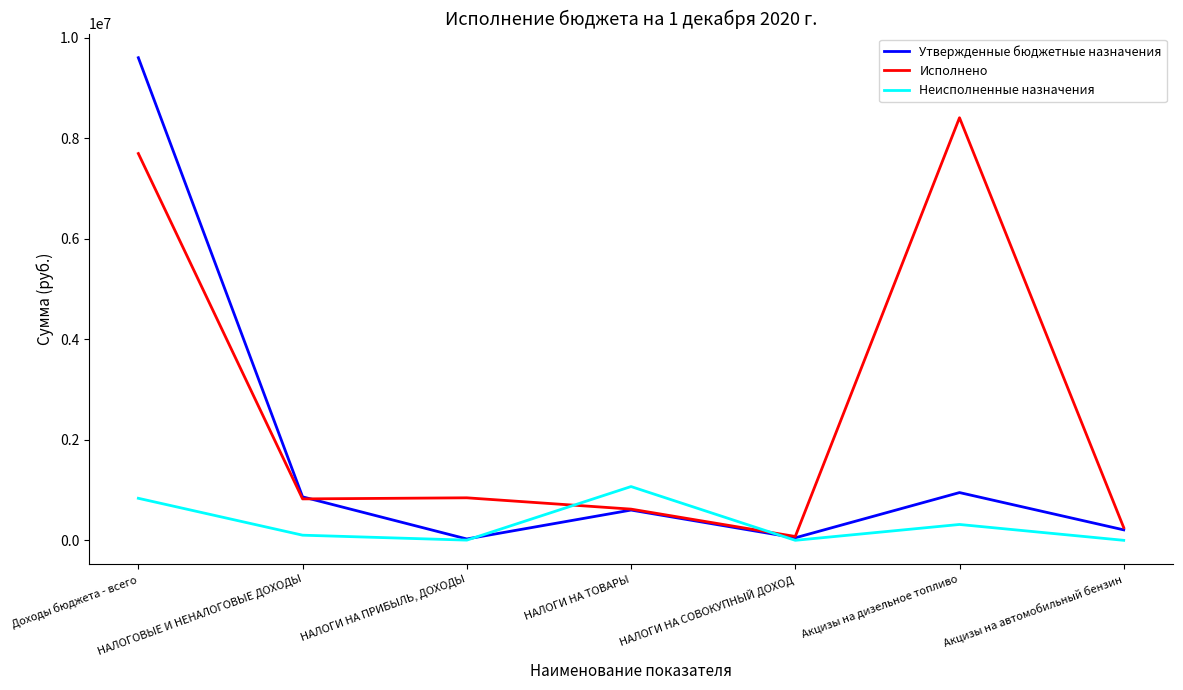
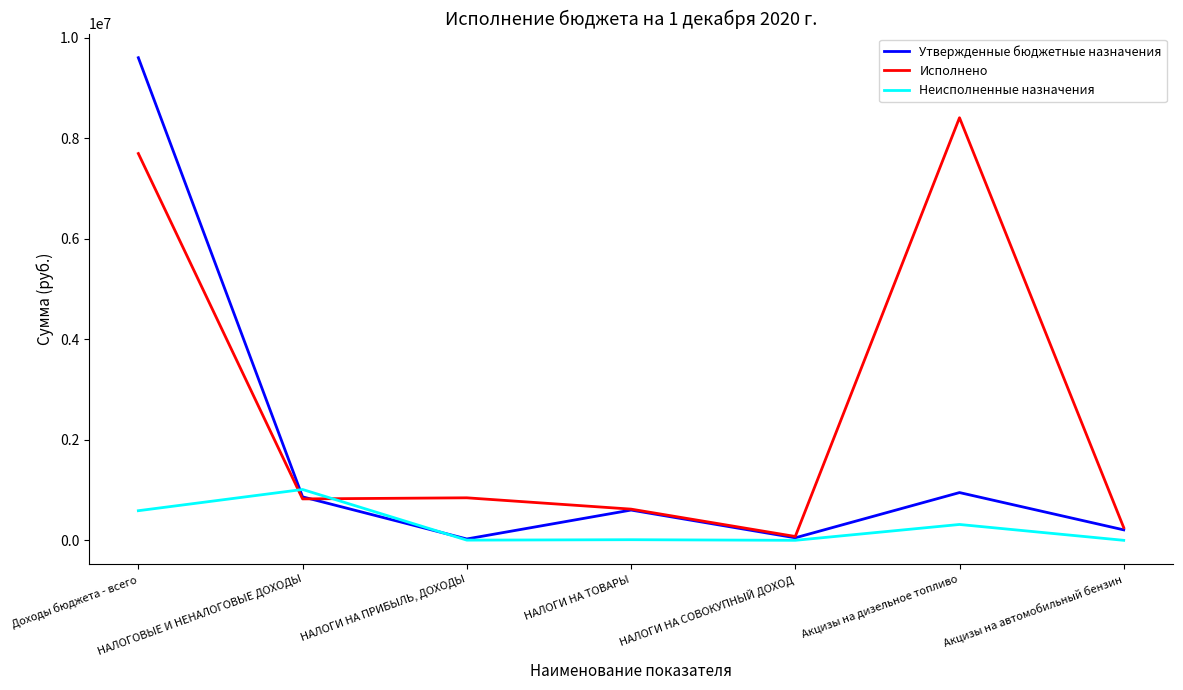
Неисполненные назначения, Доходы бюджета - всего: 800000 -> 600000
Неисполненные назначения, НАЛОГОВЫЕ И НЕНАЛОГОВЫЕ ДОХОДЫ: 100000 -> 1000000
Неисполненные назначения, НАЛОГИ НА ТОВАРЫ: 1100000 -> 0
